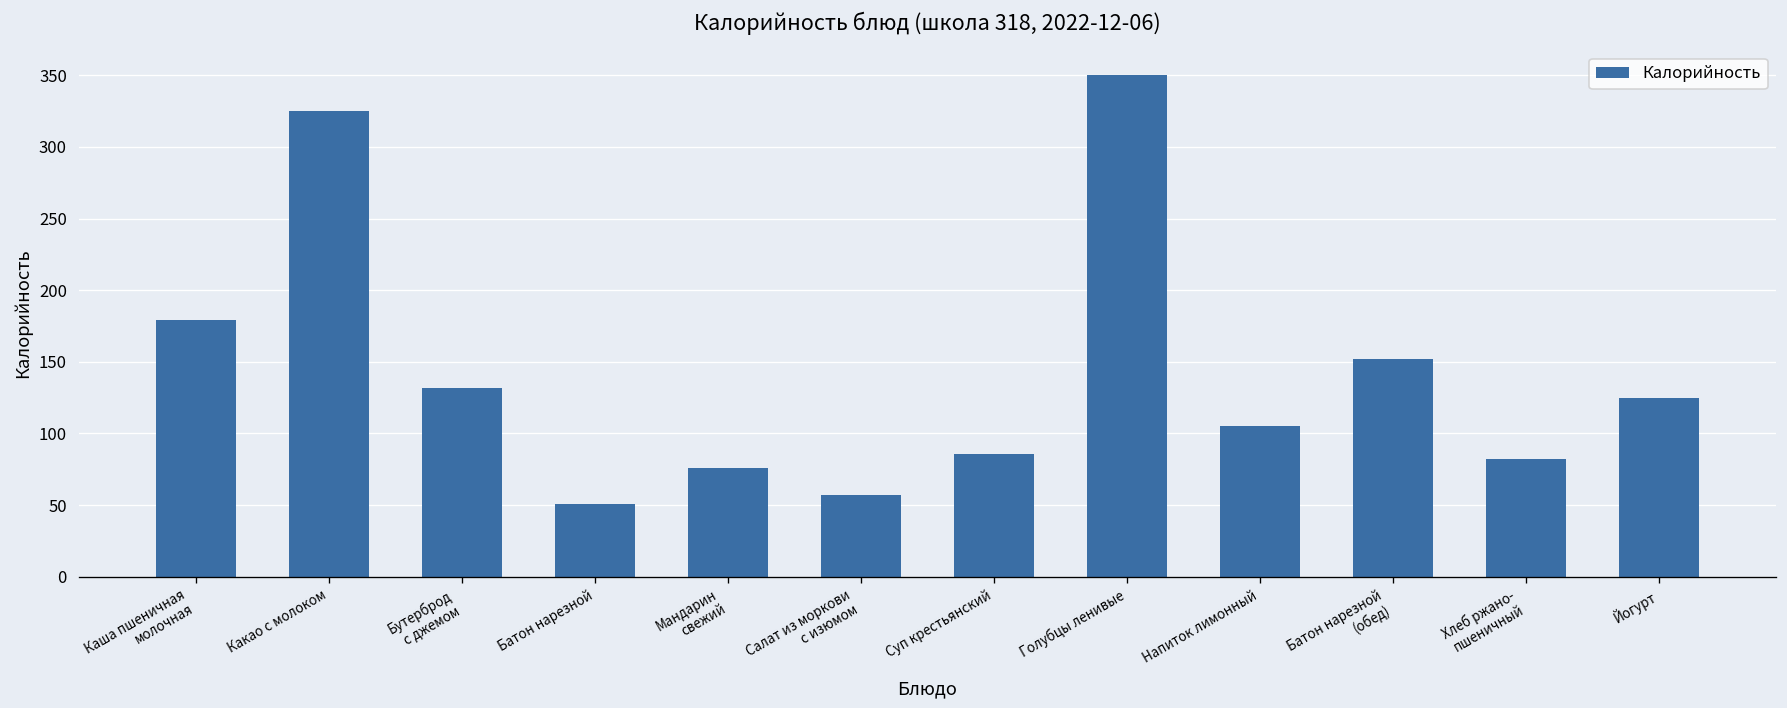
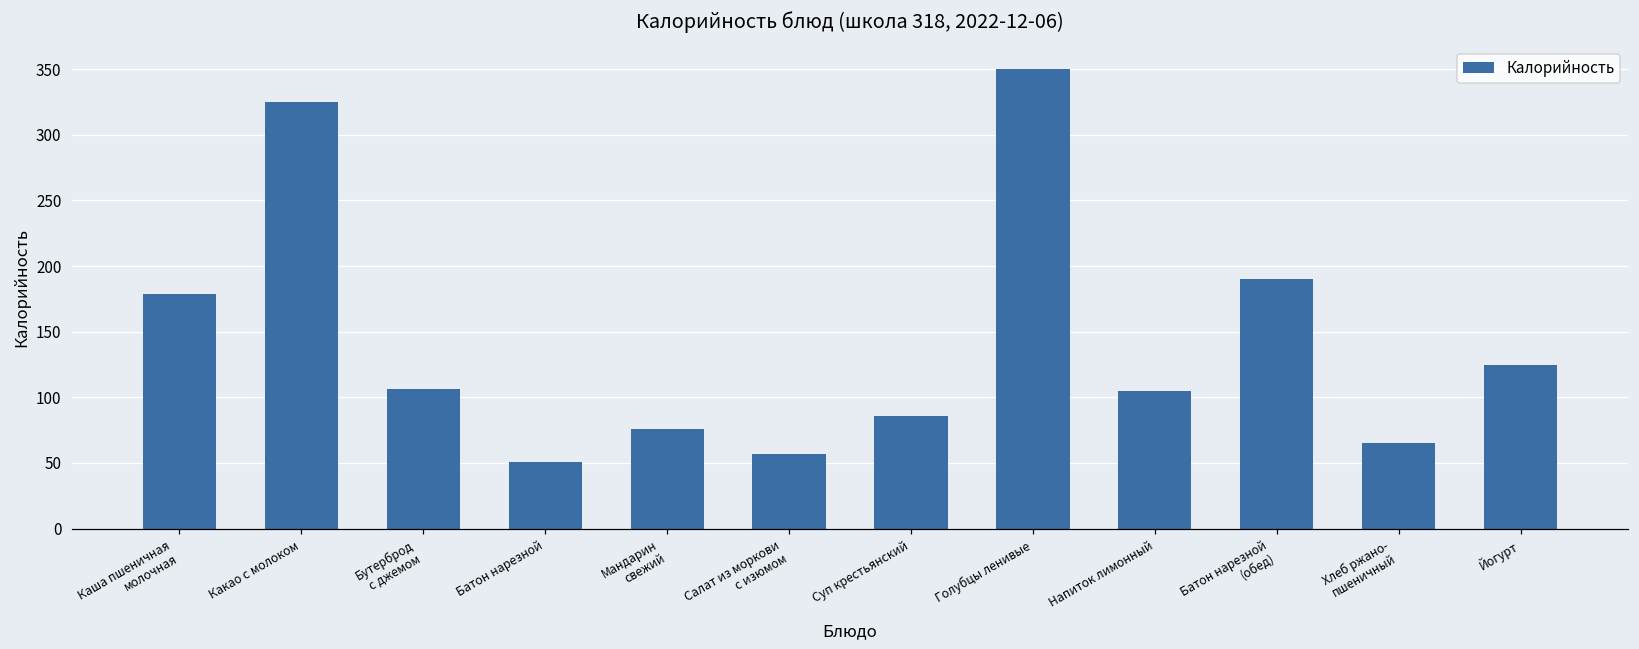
Бутерброд с джемом: 132 -> 106
Батон нарезной (обед): 152 -> 190
Хлеб ржано- пшеничный: 82 -> 65
